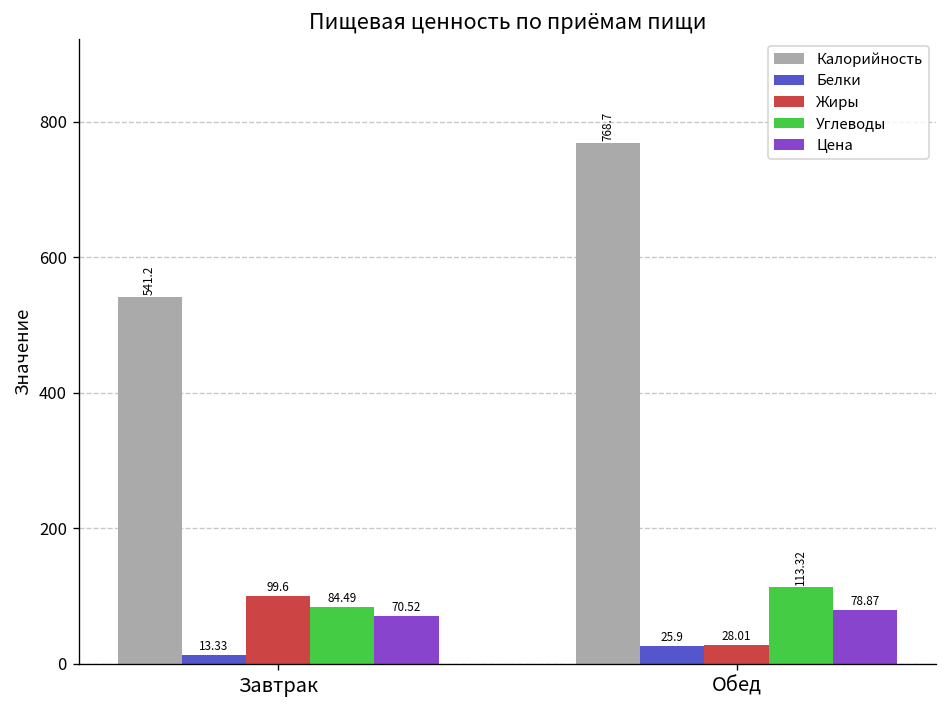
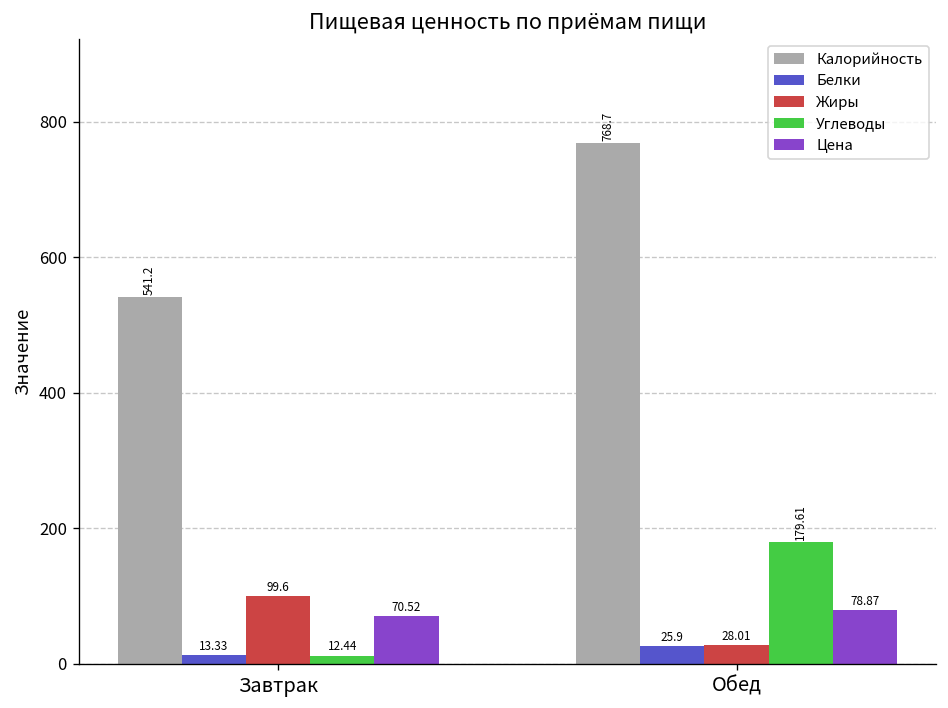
Углеводы, Завтрак: 84.49 -> 12.44
Углеводы, Обед: 113.32 -> 179.61
